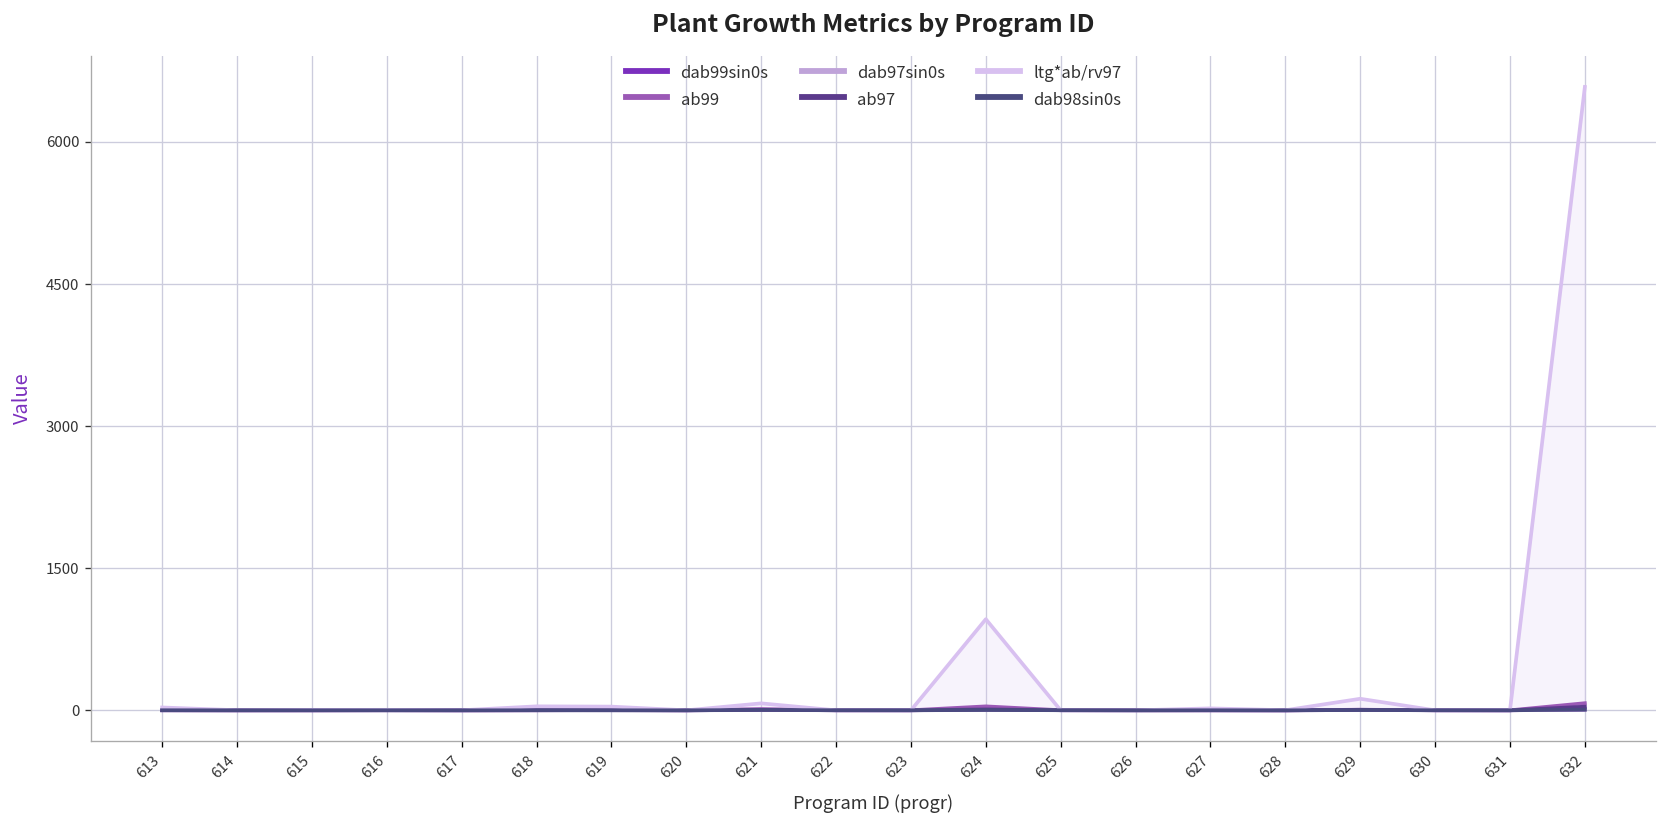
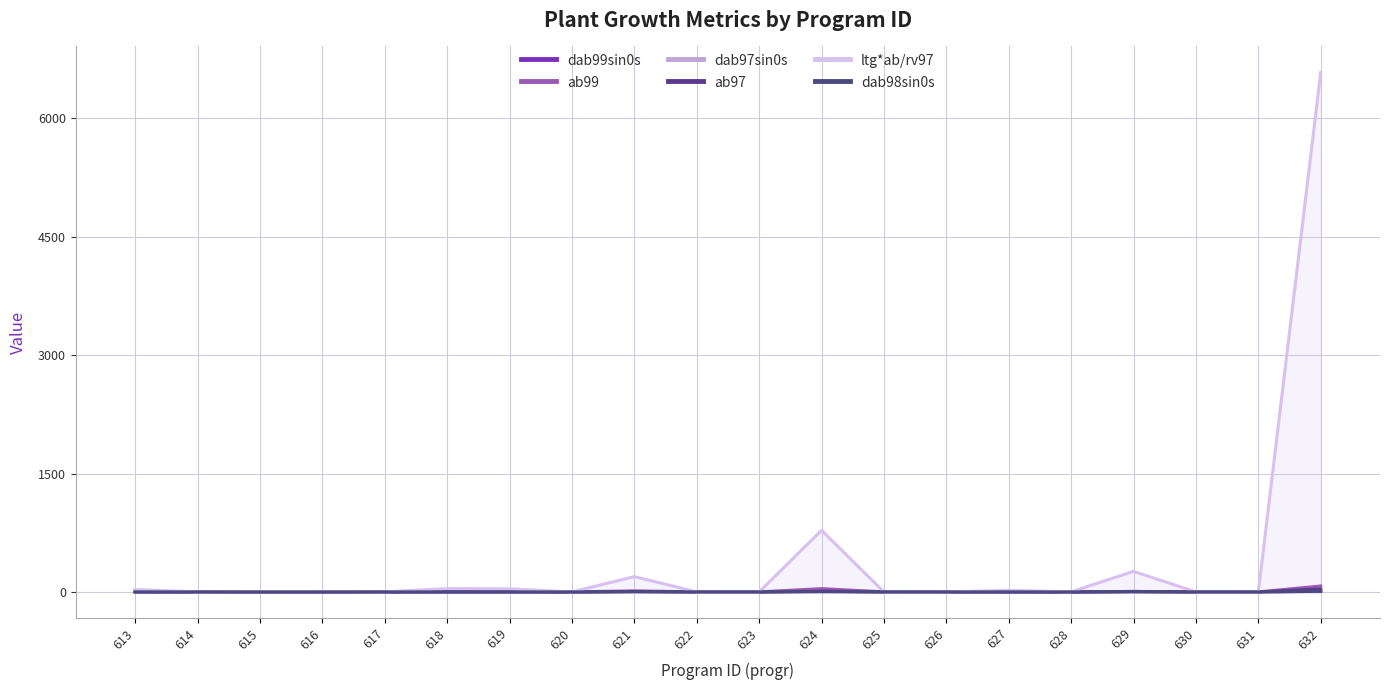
ltg*ab/rv97, 621: 100 -> 200
ltg*ab/rv97, 624: 1000 -> 800
ltg*ab/rv97, 629: 100 -> 300
